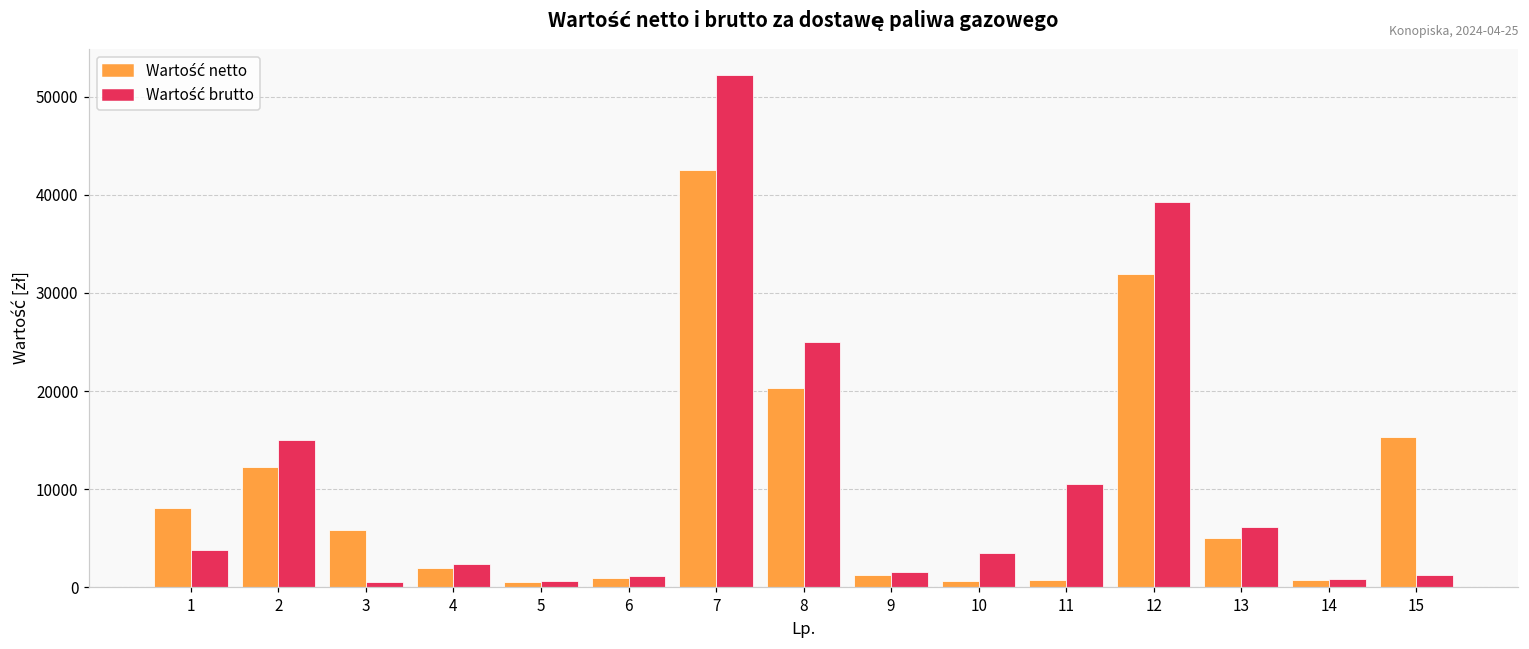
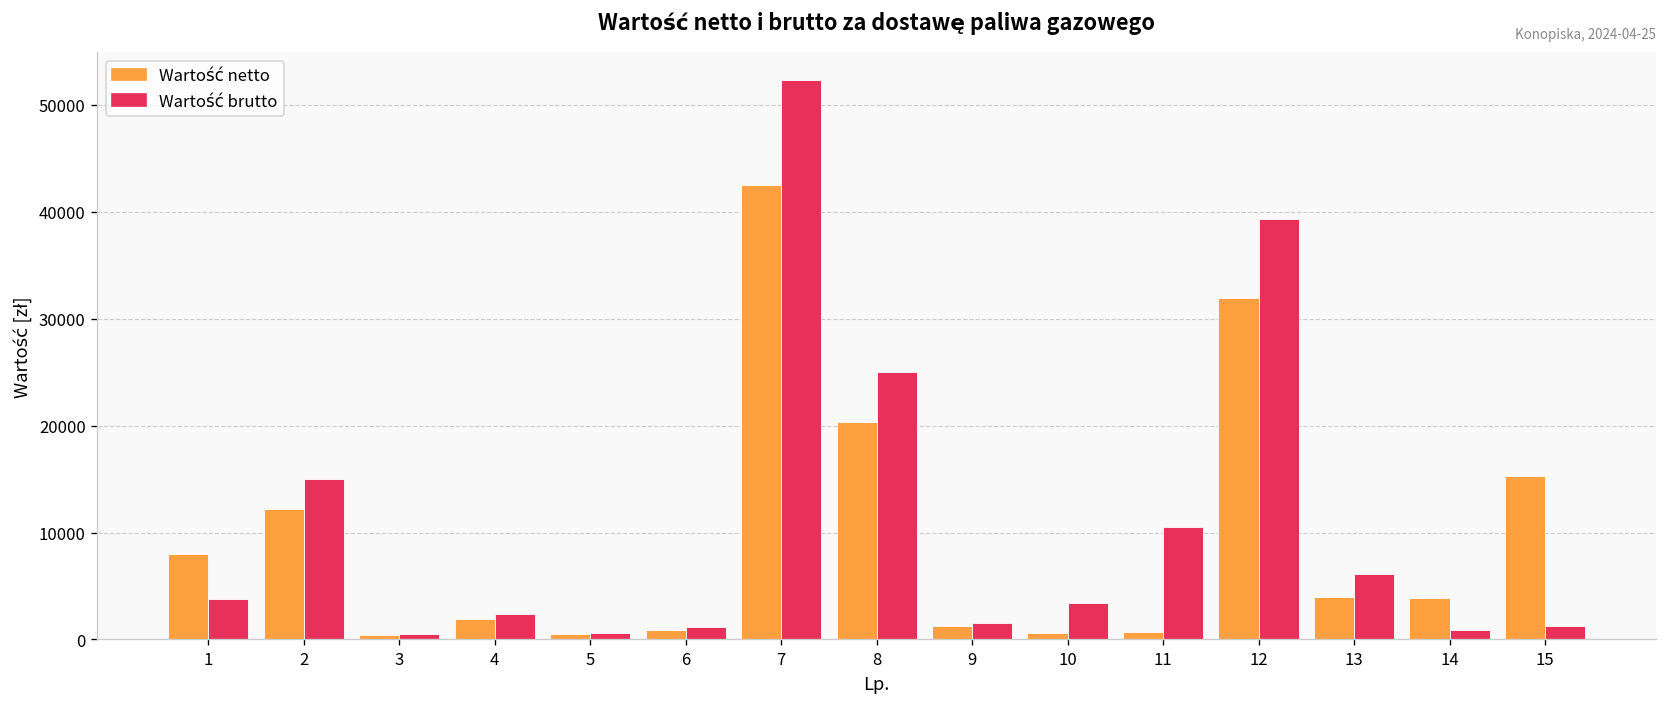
Wartość netto, 3: 6000 -> 0
Wartość netto, 13: 5000 -> 4000
Wartość netto, 14: 1000 -> 4000
